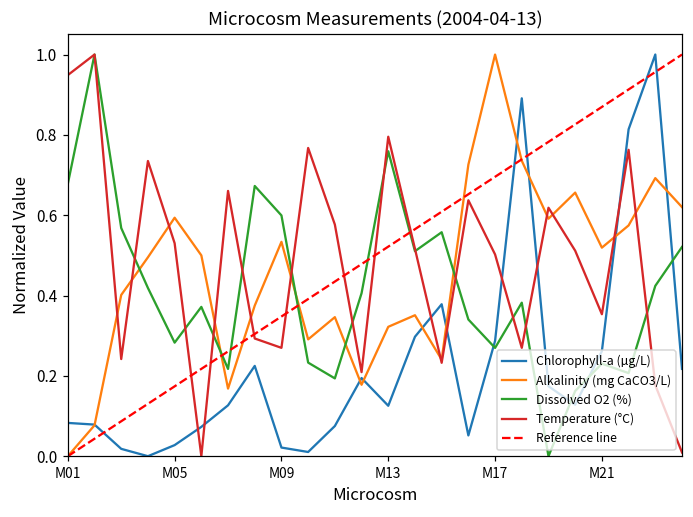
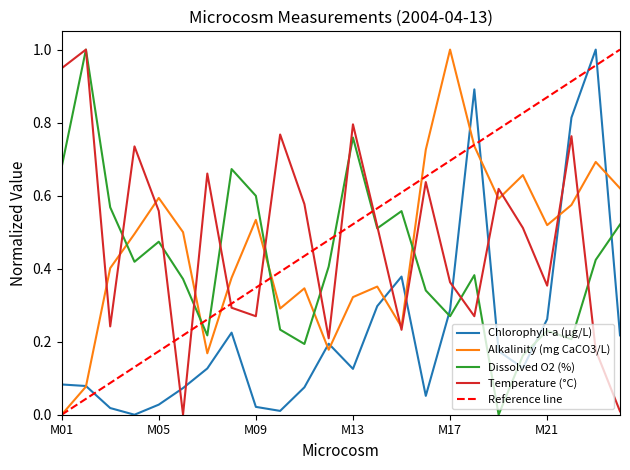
Dissolved O2 (%), M05: 0.28 -> 0.47
Temperature (°C), M05: 0.53 -> 0.56
Temperature (°C), M17: 0.50 -> 0.36
